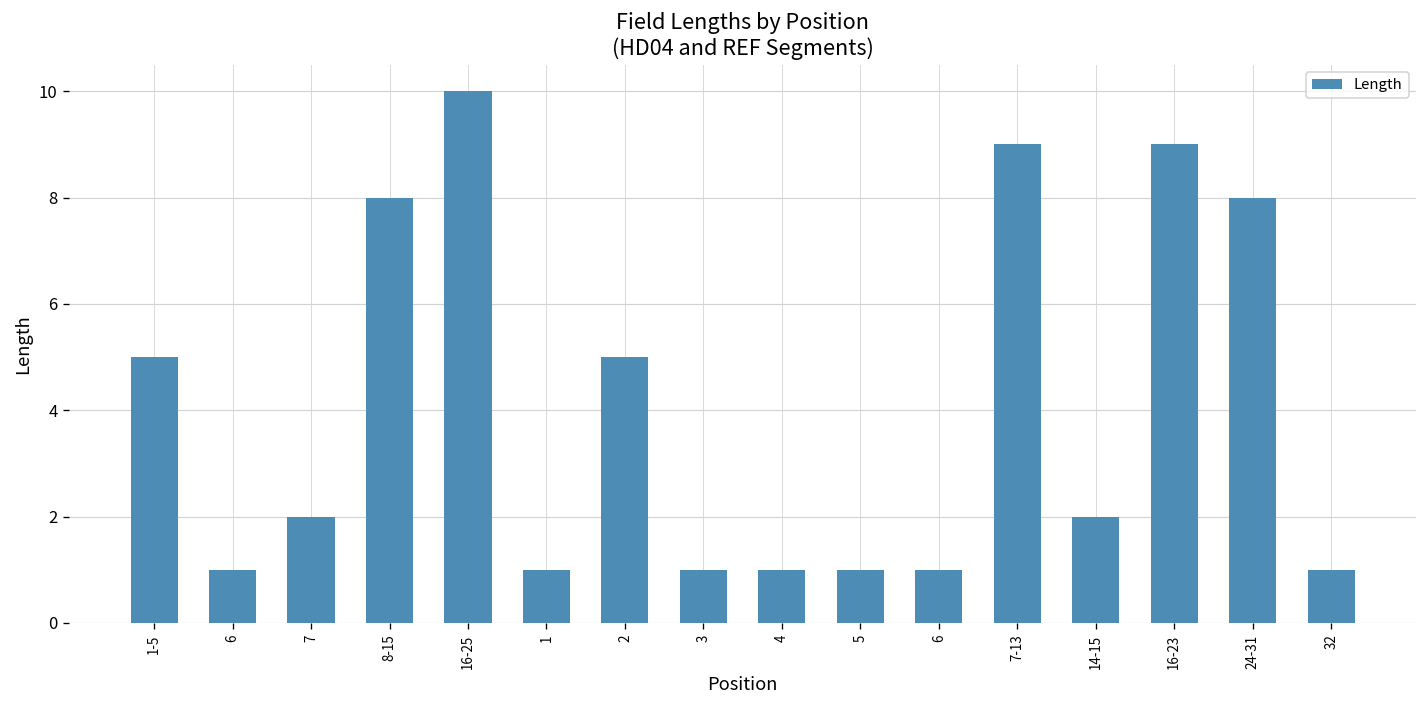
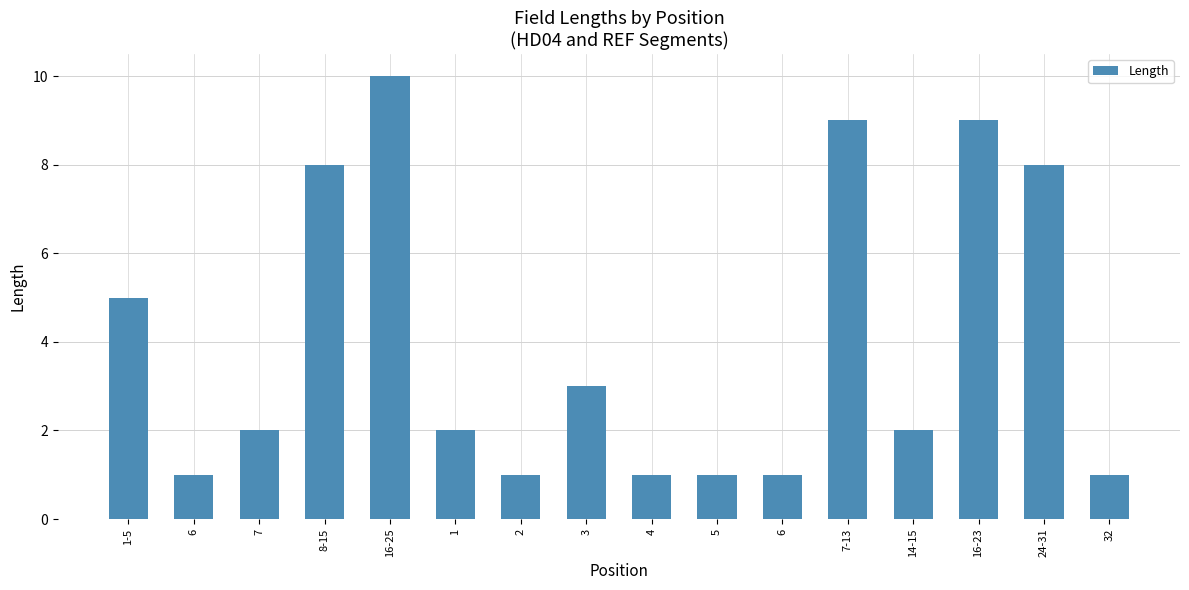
1: 1 -> 2
2: 5 -> 1
3: 1 -> 3
